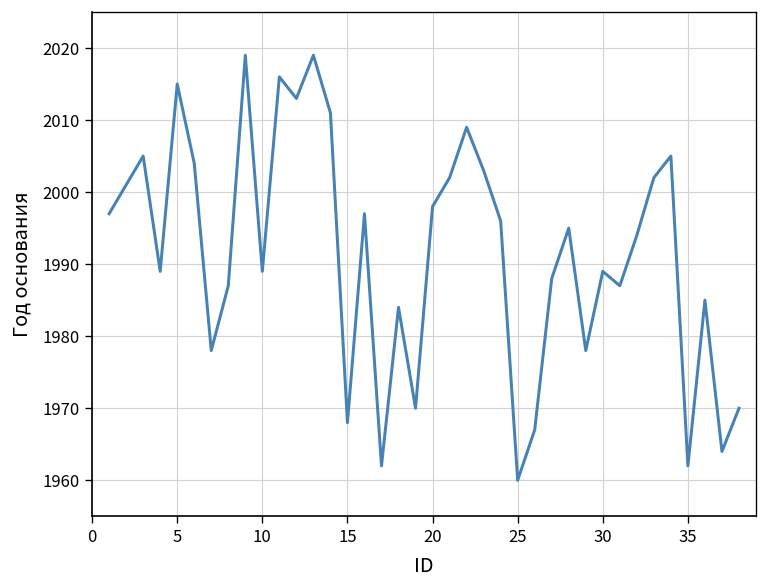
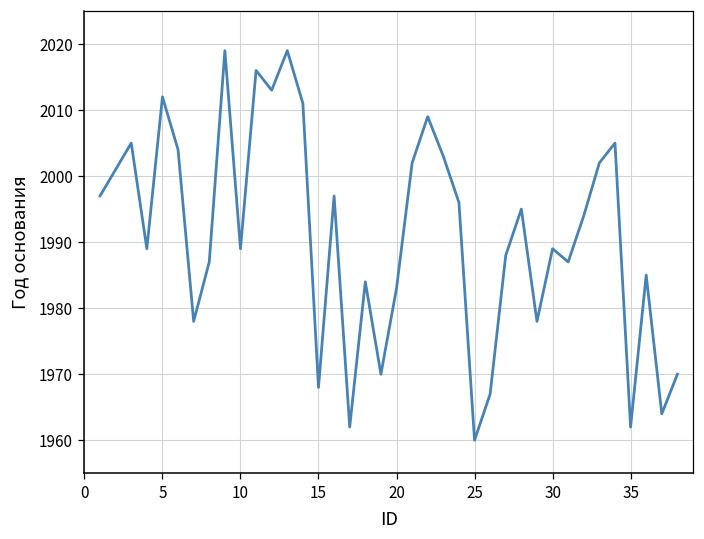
5: 2015 -> 2012
20: 1998 -> 1983
